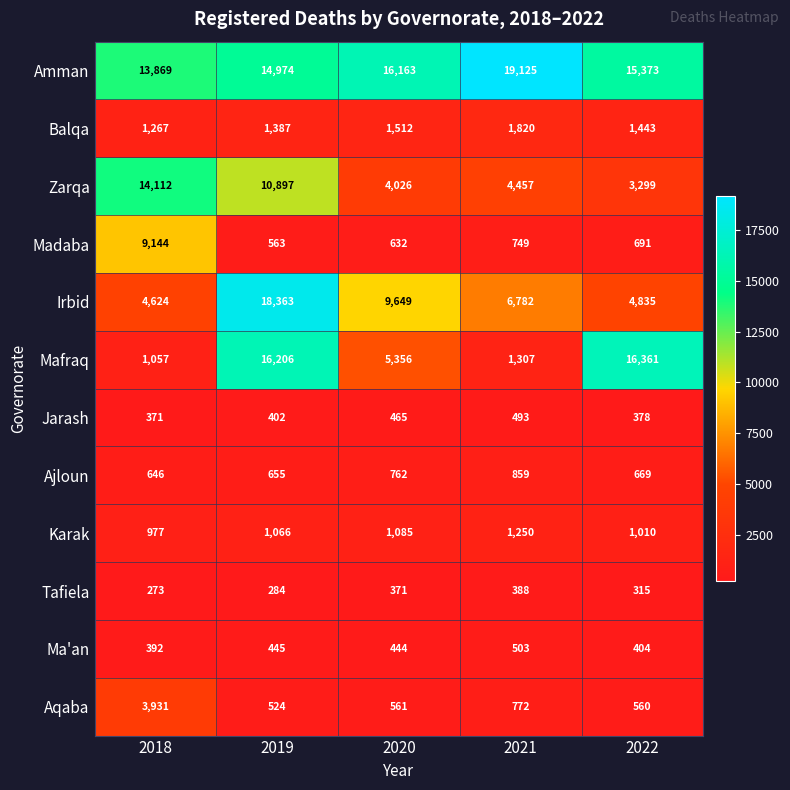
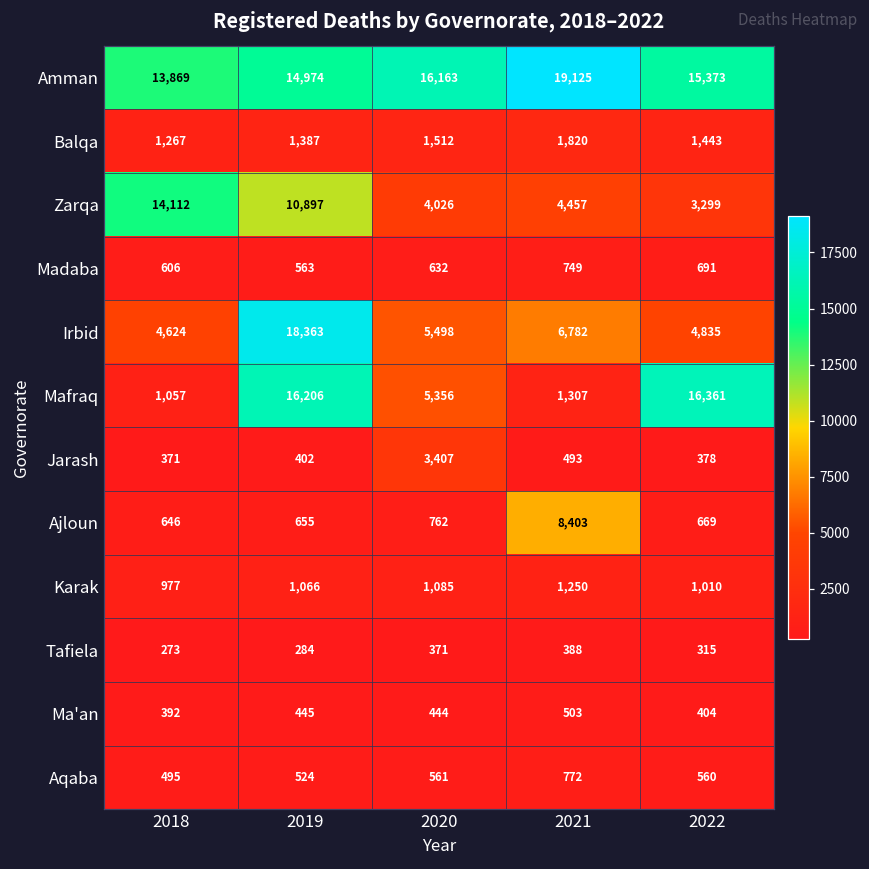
Madaba, 2018: 9,144 -> 606
Irbid, 2020: 9,649 -> 5,498
Jarash, 2020: 465 -> 3,407
Ajloun, 2021: 859 -> 8,403
Aqaba, 2018: 3,931 -> 495
